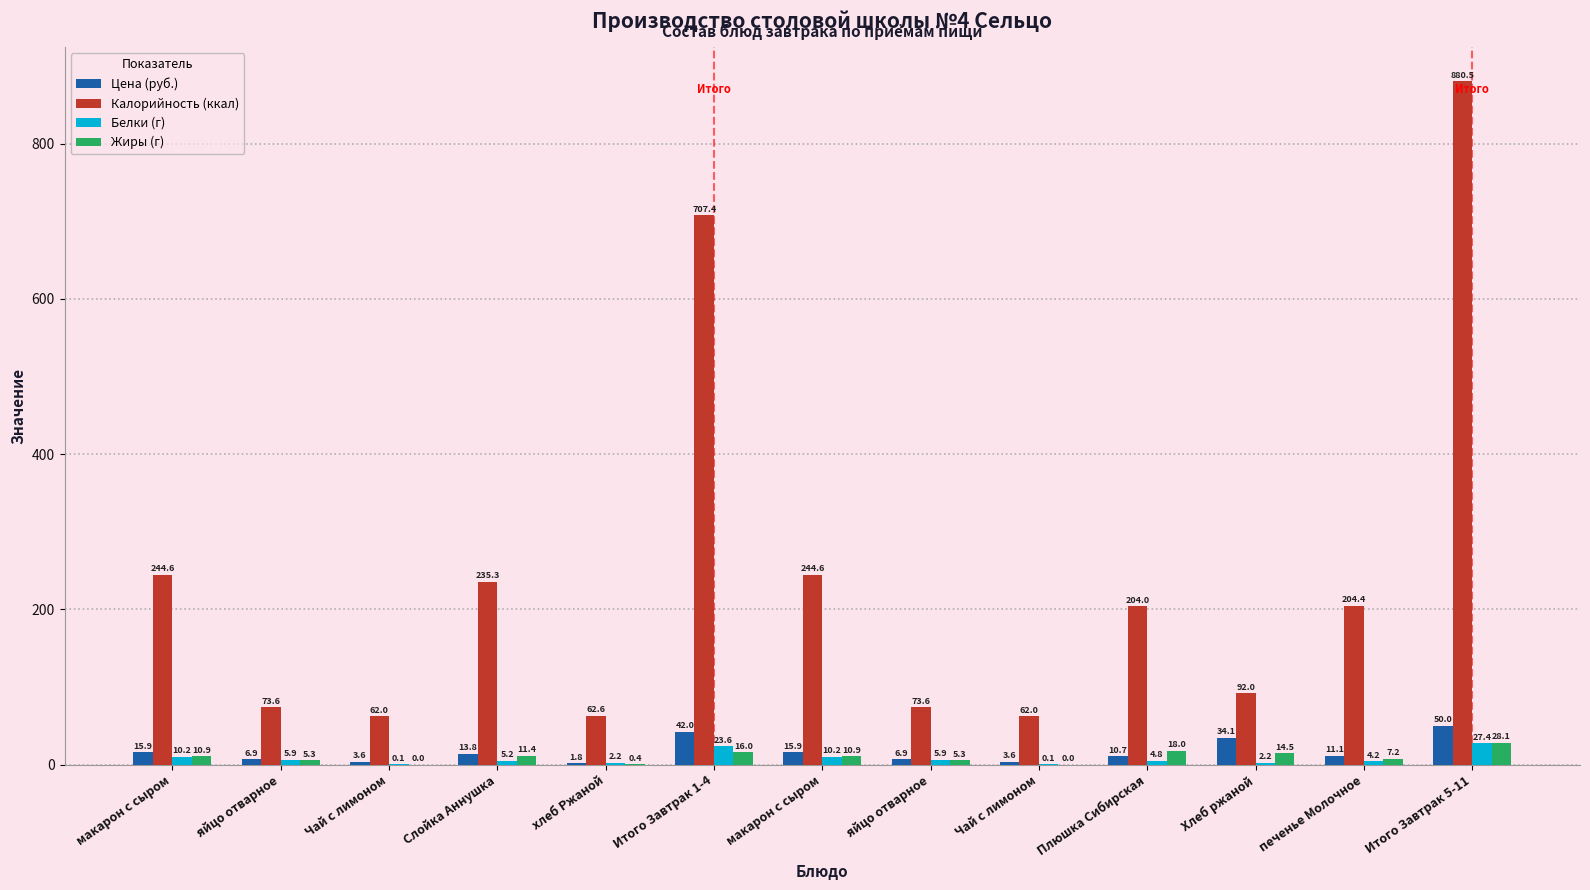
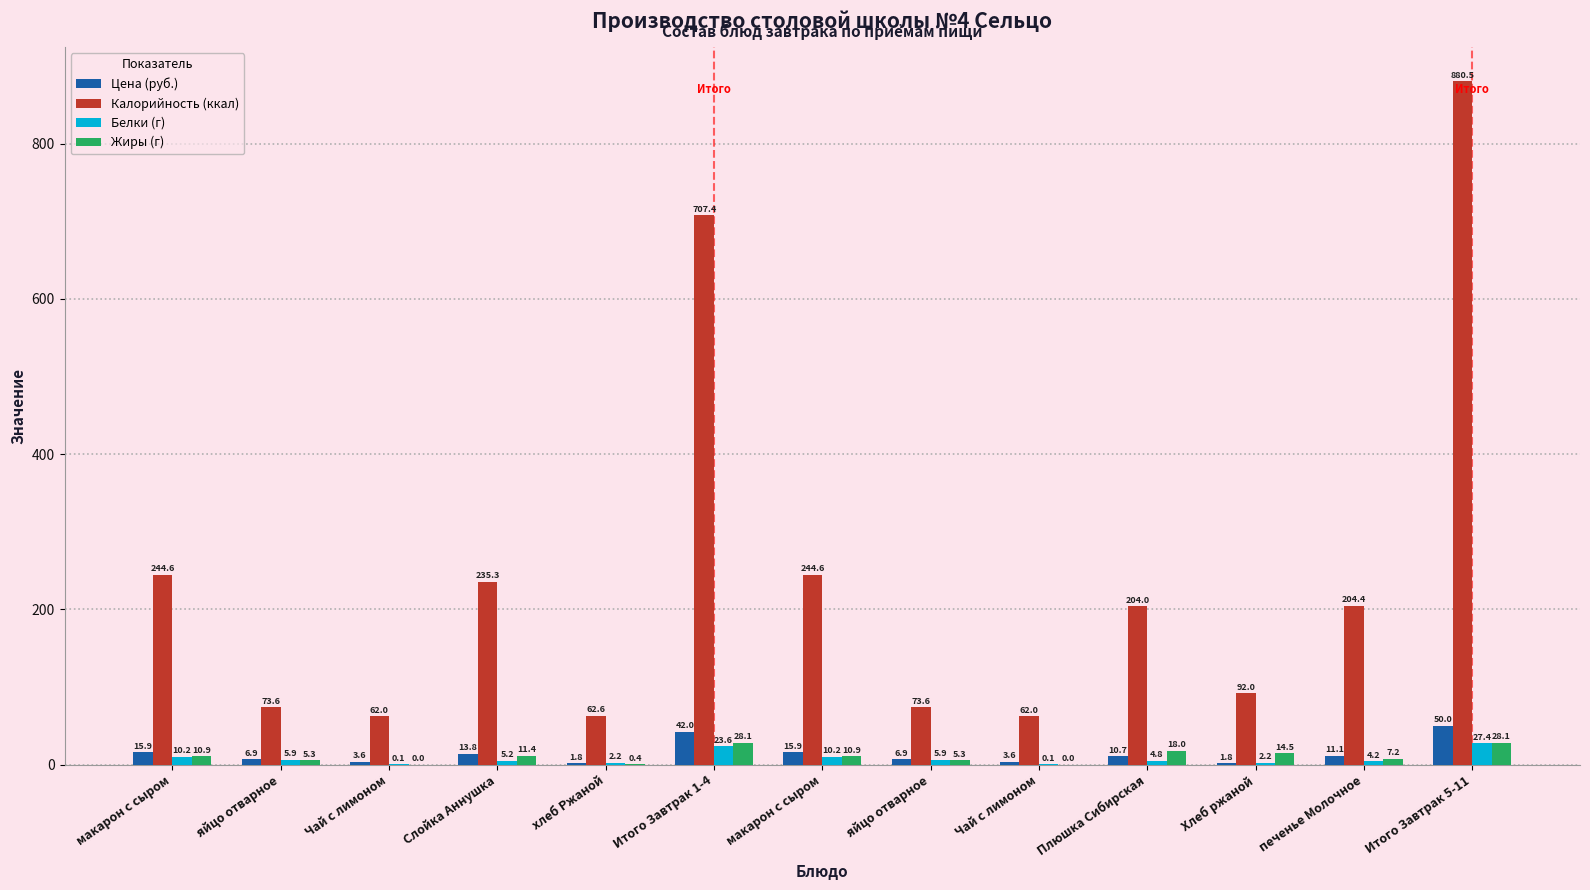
Жиры (г), Итого Завтрак 1-4: 16.0 -> 28.1
Цена (руб.), Хлеб ржаной: 34.1 -> 1.8
